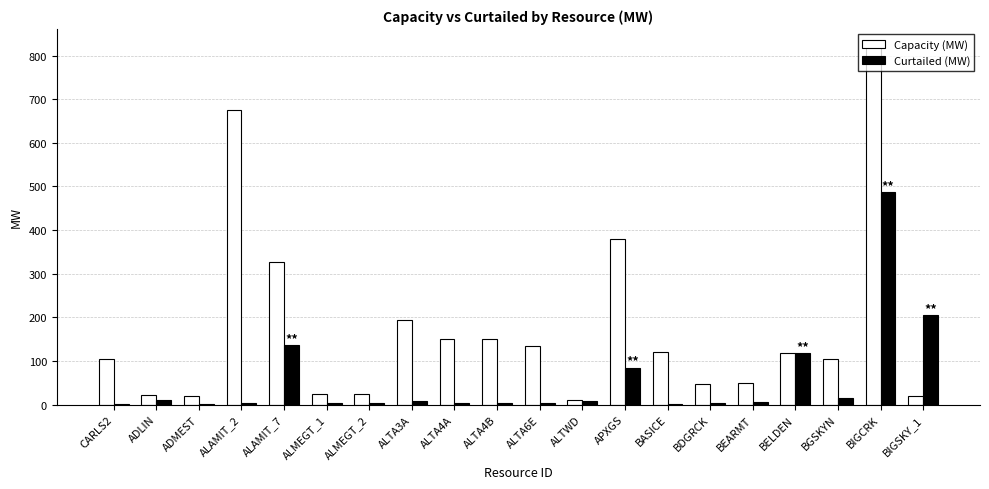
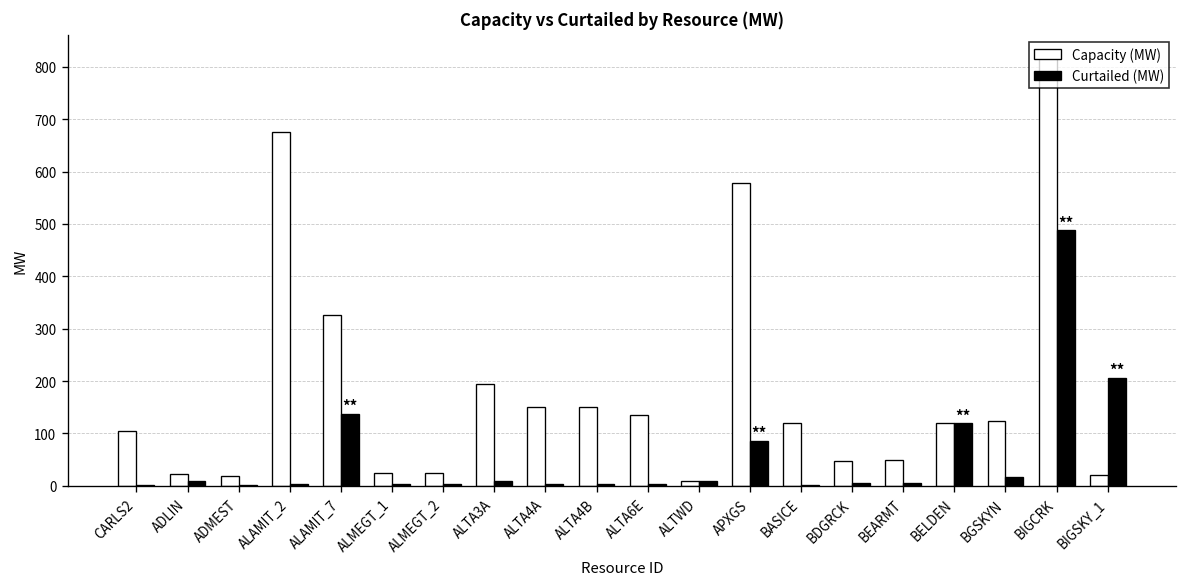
Capacity (MW), APXGS: 380 -> 580
Capacity (MW), BGSKYN: 110 -> 120
